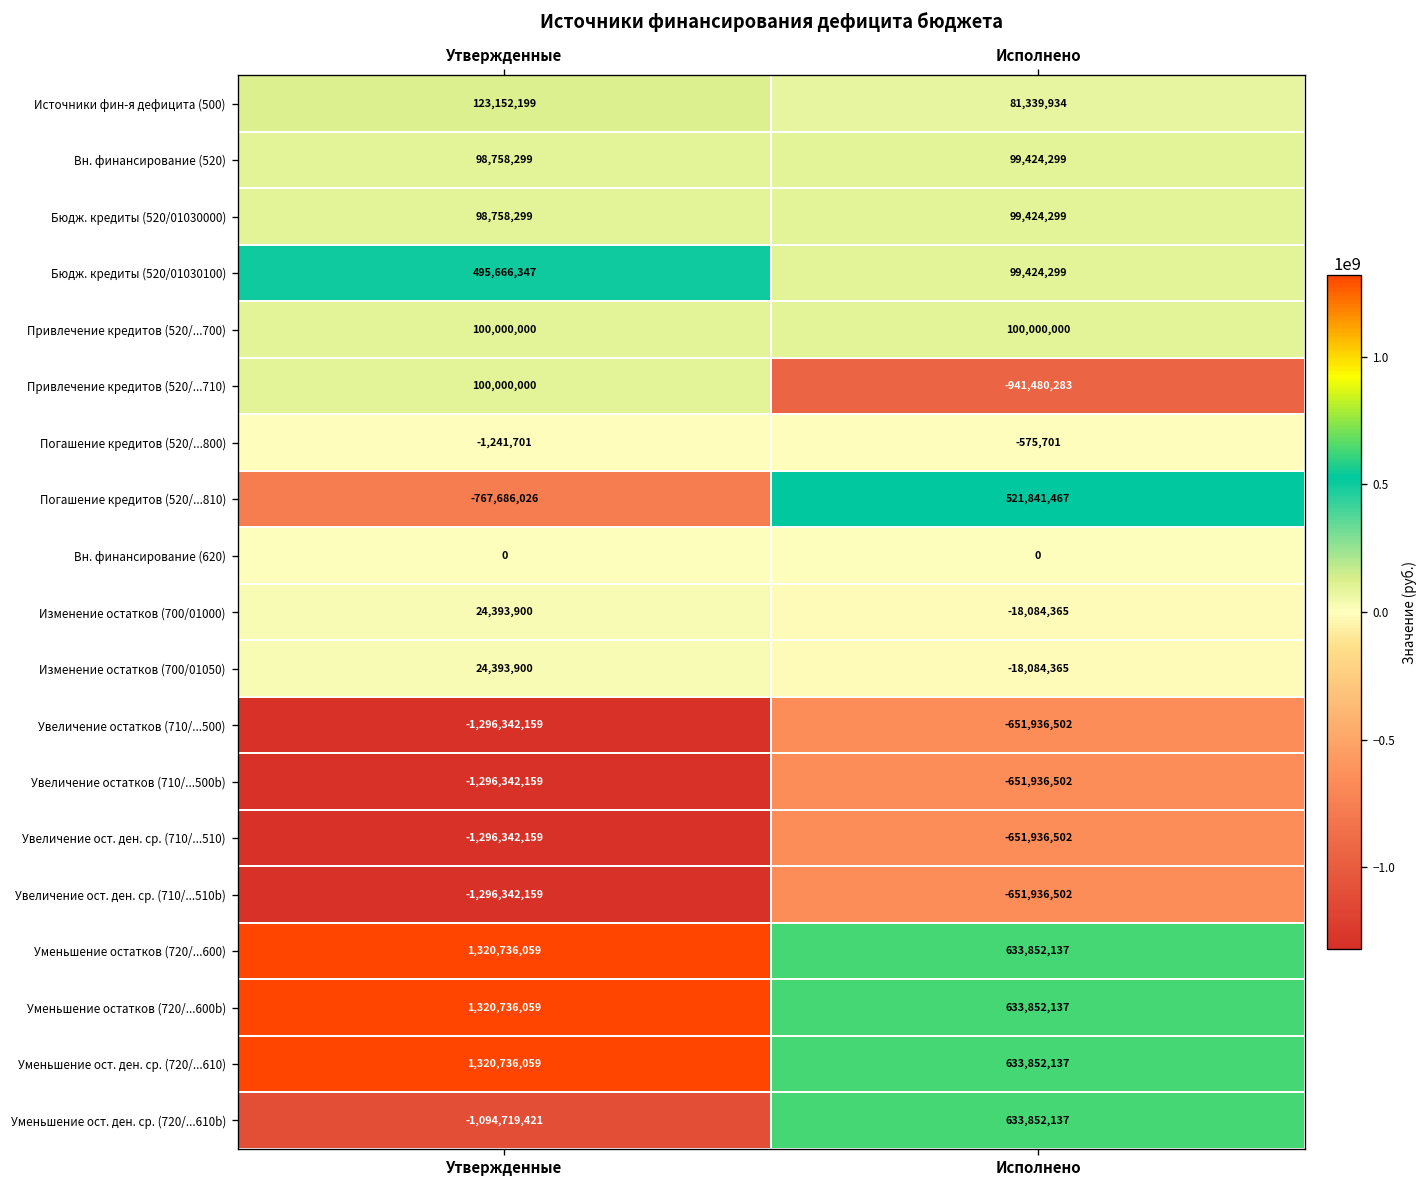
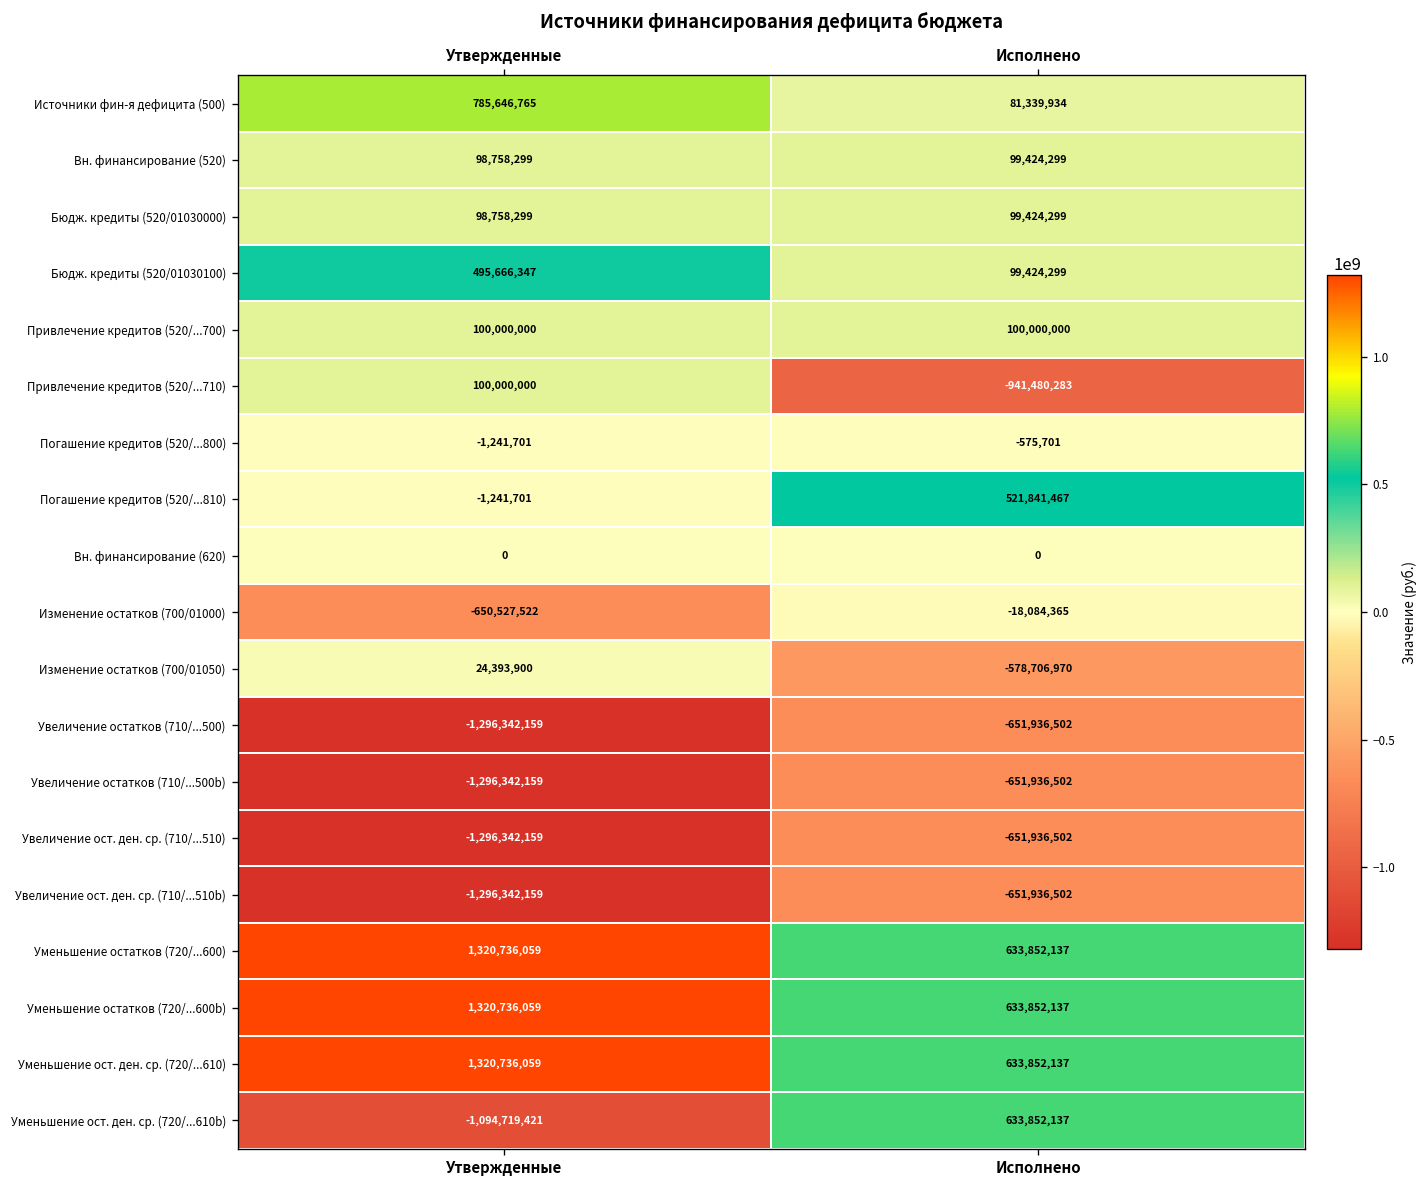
Источники фин-я дефицита (500), Утвержденные: 123,152,199 -> 785,646,765
Погашение кредитов (520/...810), Утвержденные: -767,686,026 -> -1,241,701
Изменение остатков (700/01000), Утвержденные: 24,393,900 -> -650,527,522
Изменение остатков (700/01050), Исполнено: -18,084,365 -> -578,706,970
